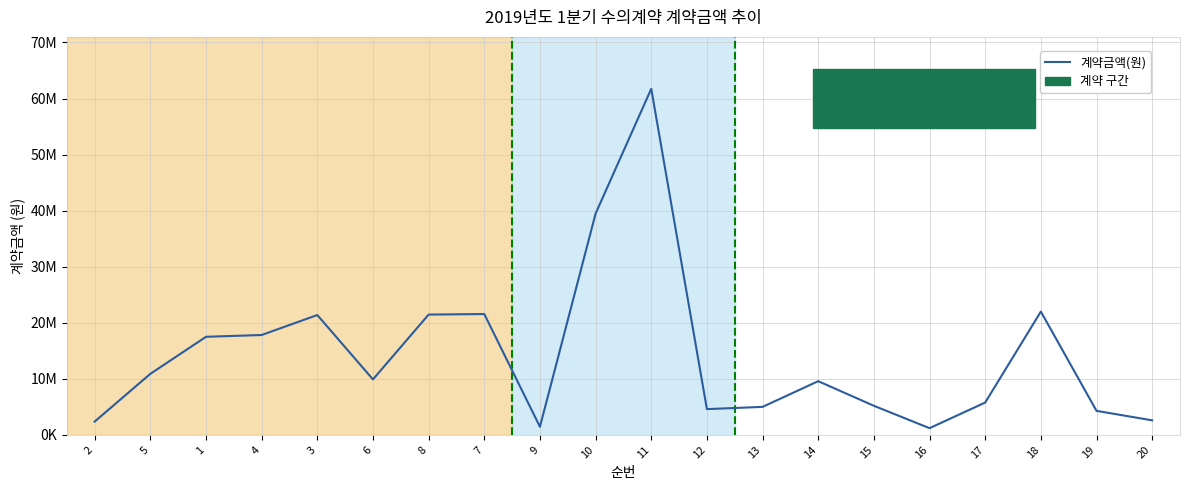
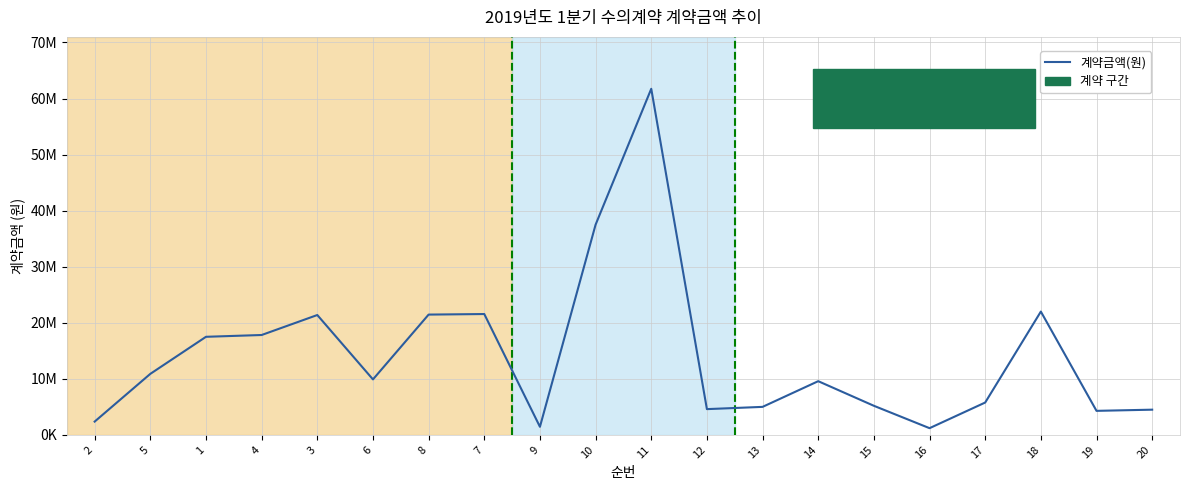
10: 39000000 -> 38000000
20: 3000000 -> 5000000
